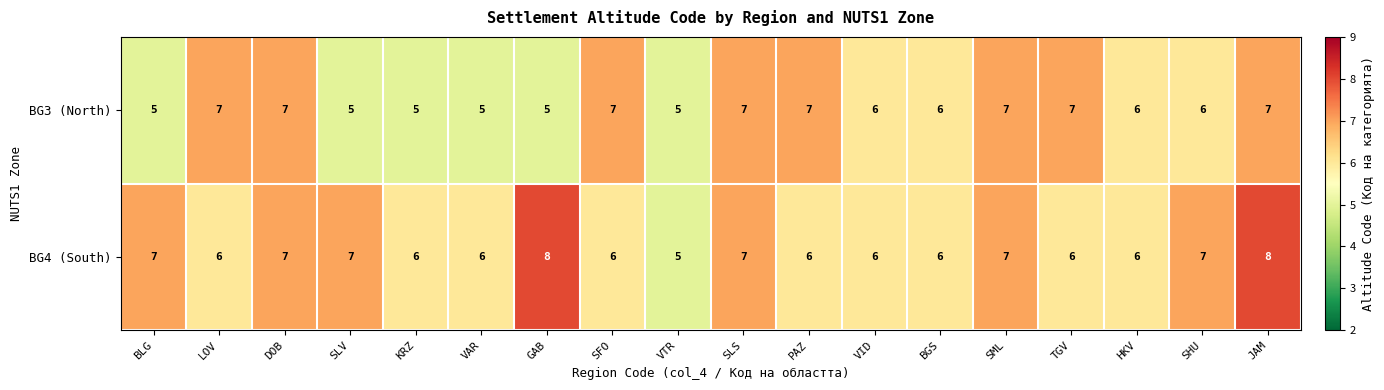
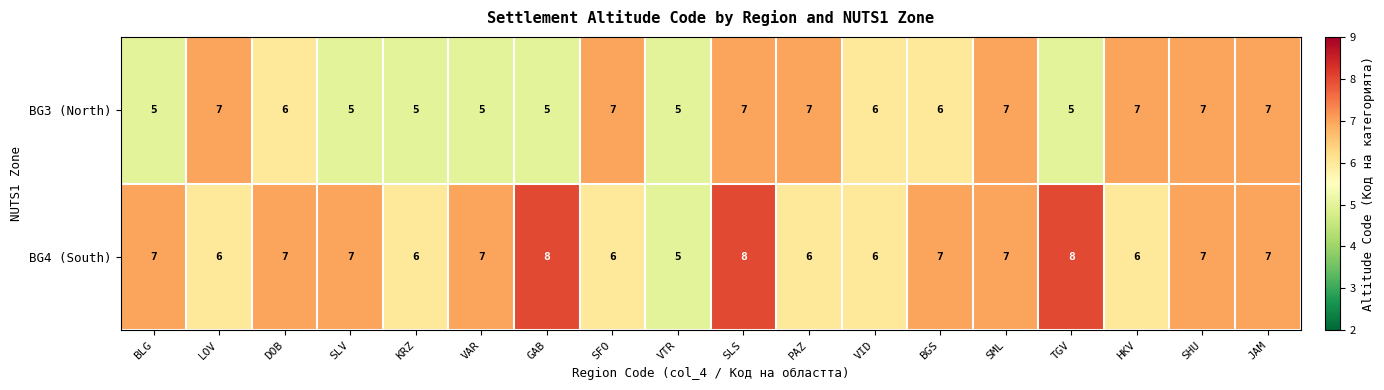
BG3 (North), DOB: 7 -> 6
BG3 (North), TGV: 7 -> 5
BG3 (North), HKV: 6 -> 7
BG3 (North), SHU: 6 -> 7
BG4 (South), VAR: 6 -> 7
BG4 (South), SLS: 7 -> 8
BG4 (South), BGS: 6 -> 7
BG4 (South), TGV: 6 -> 8
BG4 (South), JAM: 8 -> 7
